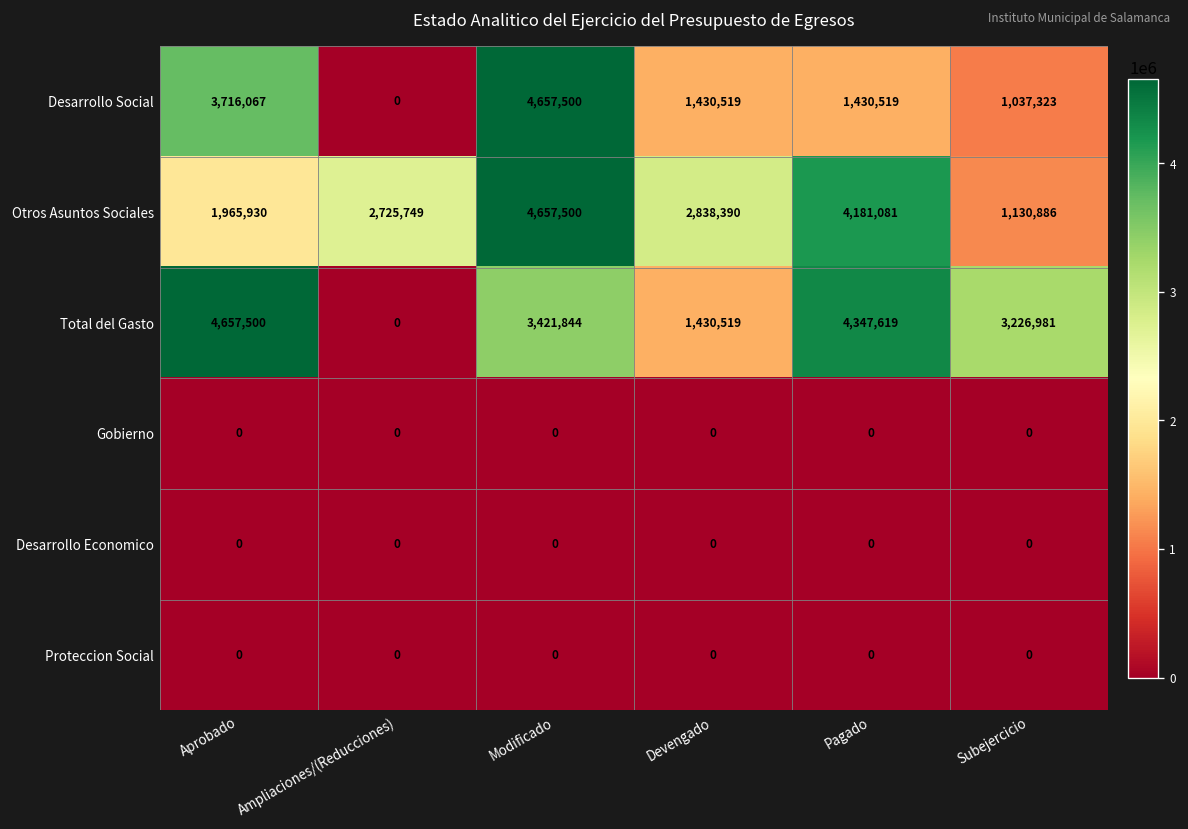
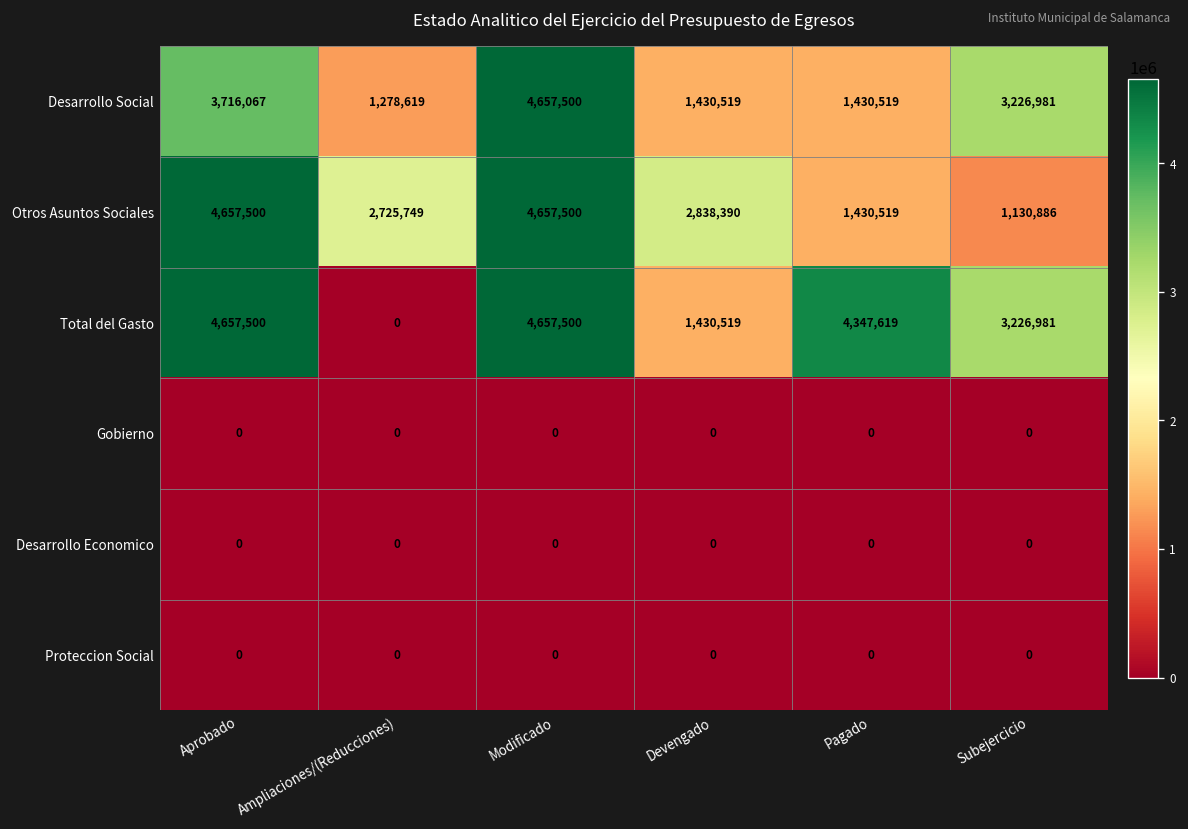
Desarrollo Social, Ampliaciones/(Reducciones): 0 -> 1,278,619
Desarrollo Social, Subejercicio: 1,037,323 -> 3,226,981
Otros Asuntos Sociales, Aprobado: 1,965,930 -> 4,657,500
Otros Asuntos Sociales, Pagado: 4,181,081 -> 1,430,519
Total del Gasto, Modificado: 3,421,844 -> 4,657,500
